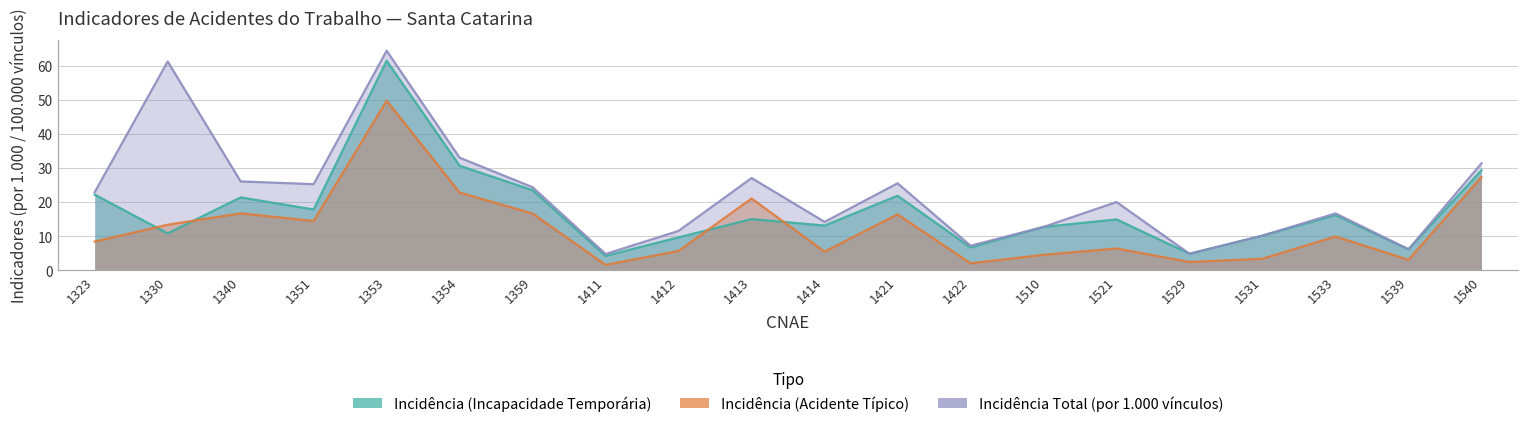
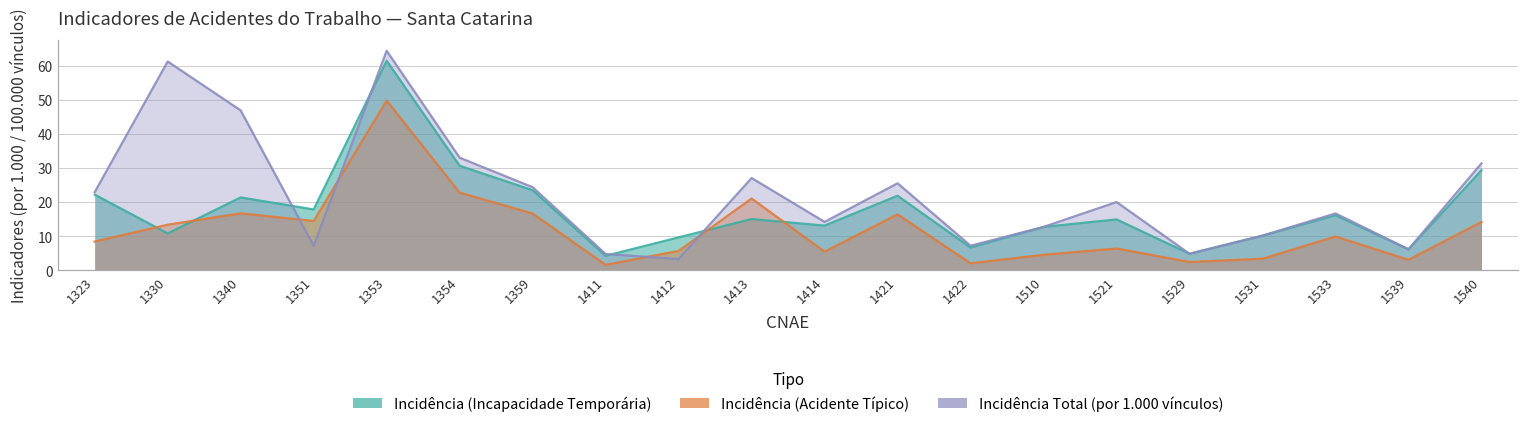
Incidência Total (por 1.000 vínculos), 1340: 26 -> 47
Incidência Total (por 1.000 vínculos), 1351: 25 -> 7
Incidência Total (por 1.000 vínculos), 1412: 12 -> 3
Incidência (Acidente Típico), 1540: 27 -> 14
